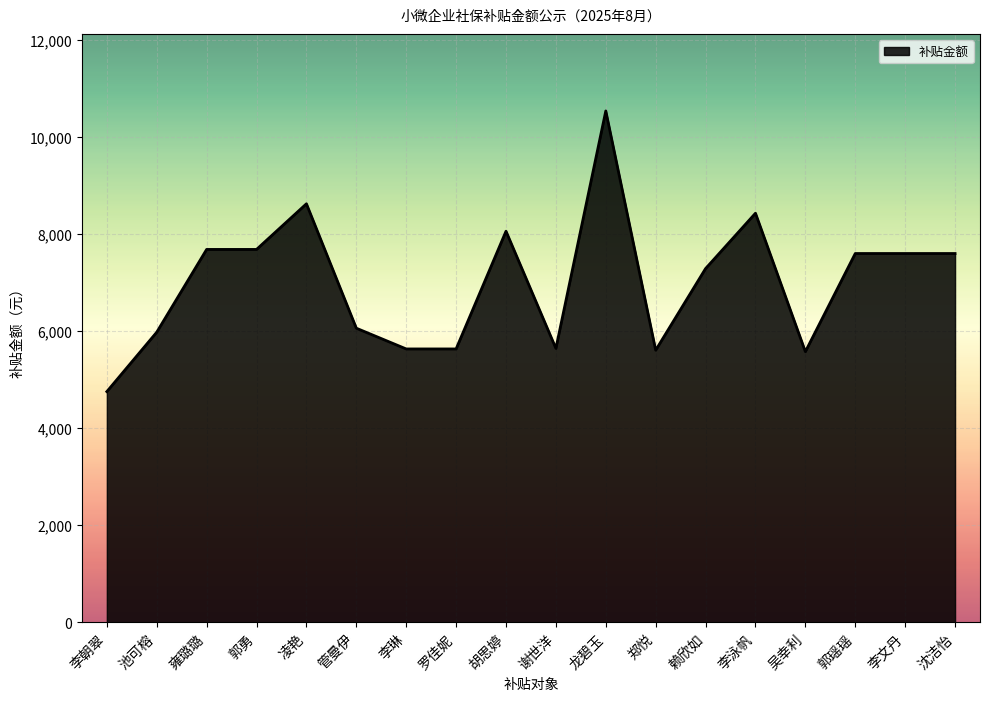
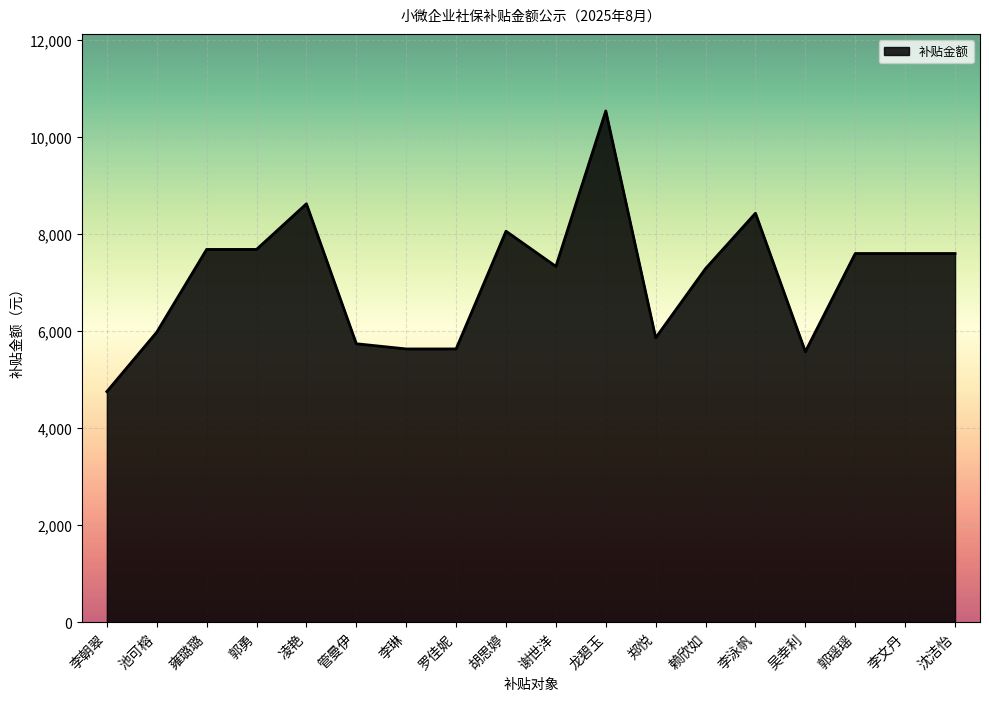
管曼伊: 6,100 -> 5,700
谢世洋: 5,600 -> 7,300
郑悦: 5,600 -> 5,900
